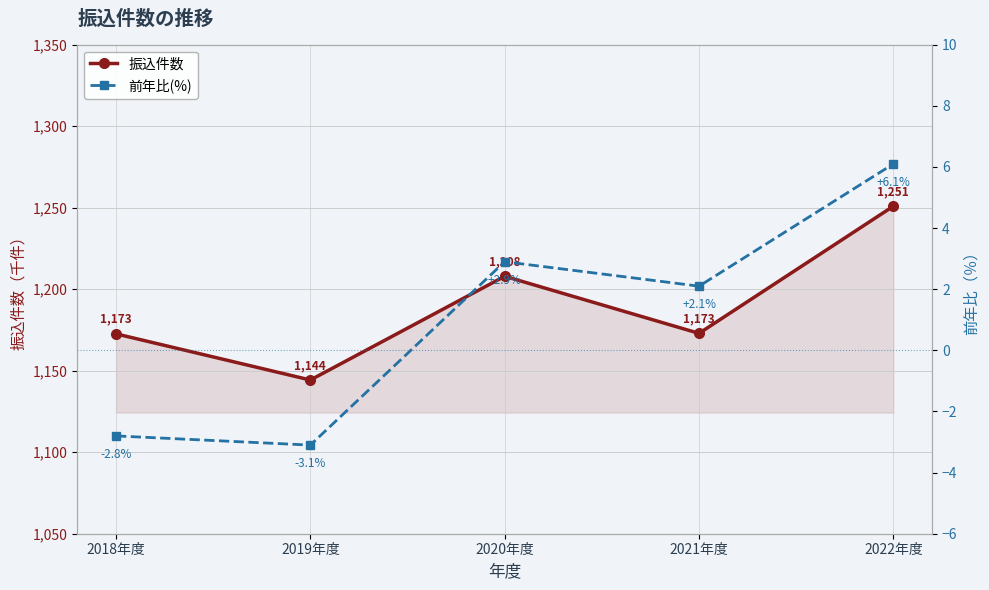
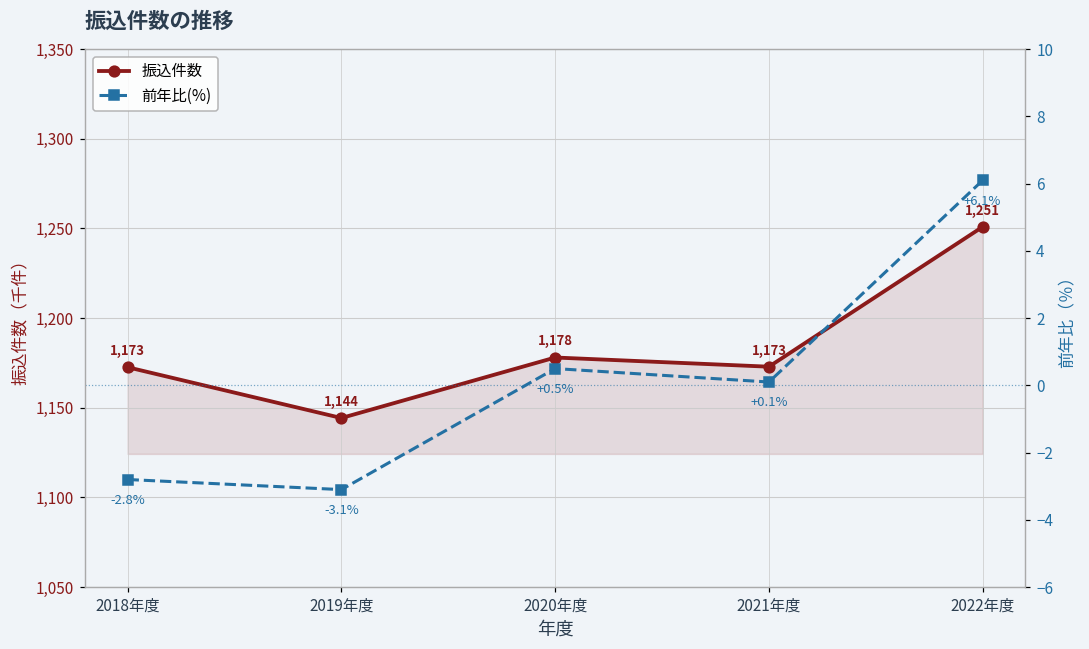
振込件数, 2020年度: 1,208 -> 1,178
前年比(%), 2020年度: +2.9% -> +0.5%
前年比(%), 2021年度: +2.1% -> +0.1%
